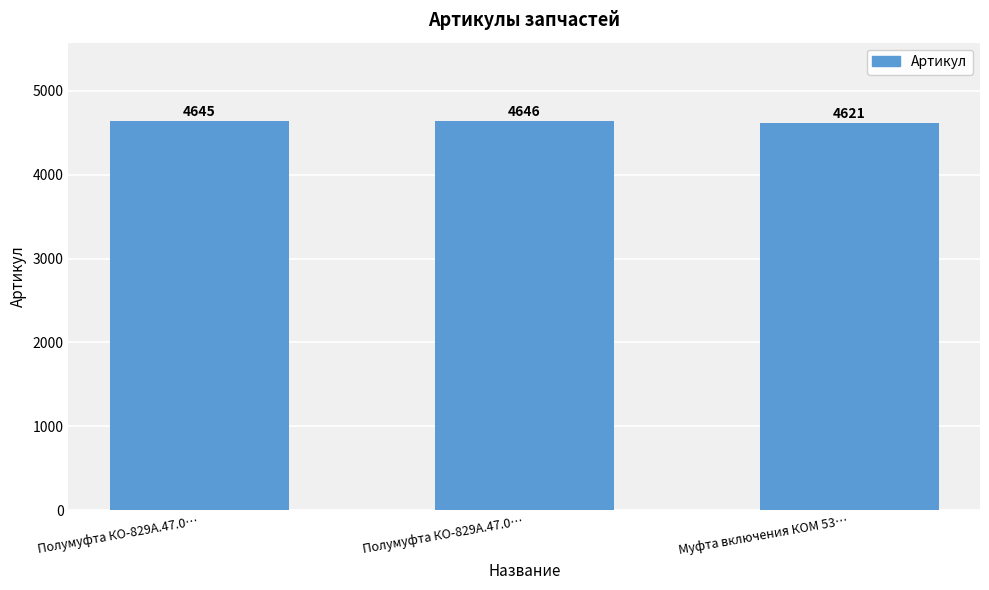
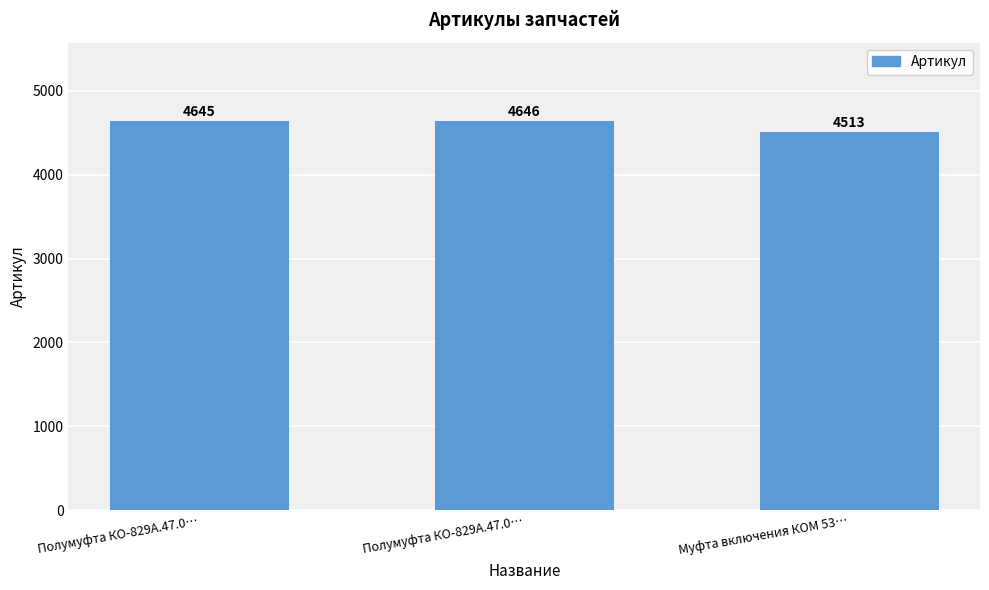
Муфта включения КОМ 53…: 4621 -> 4513
